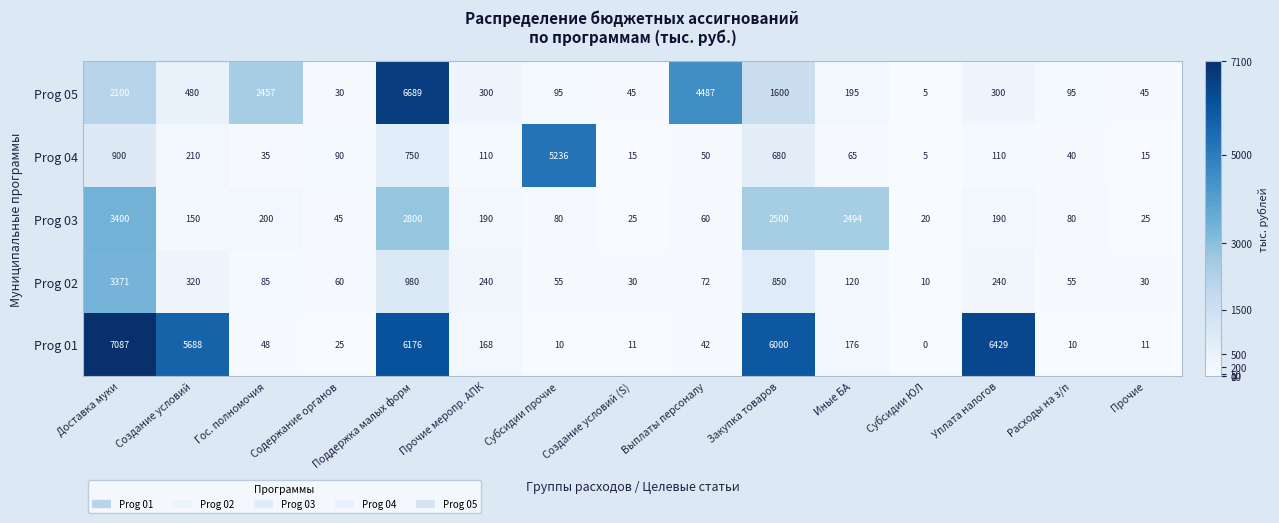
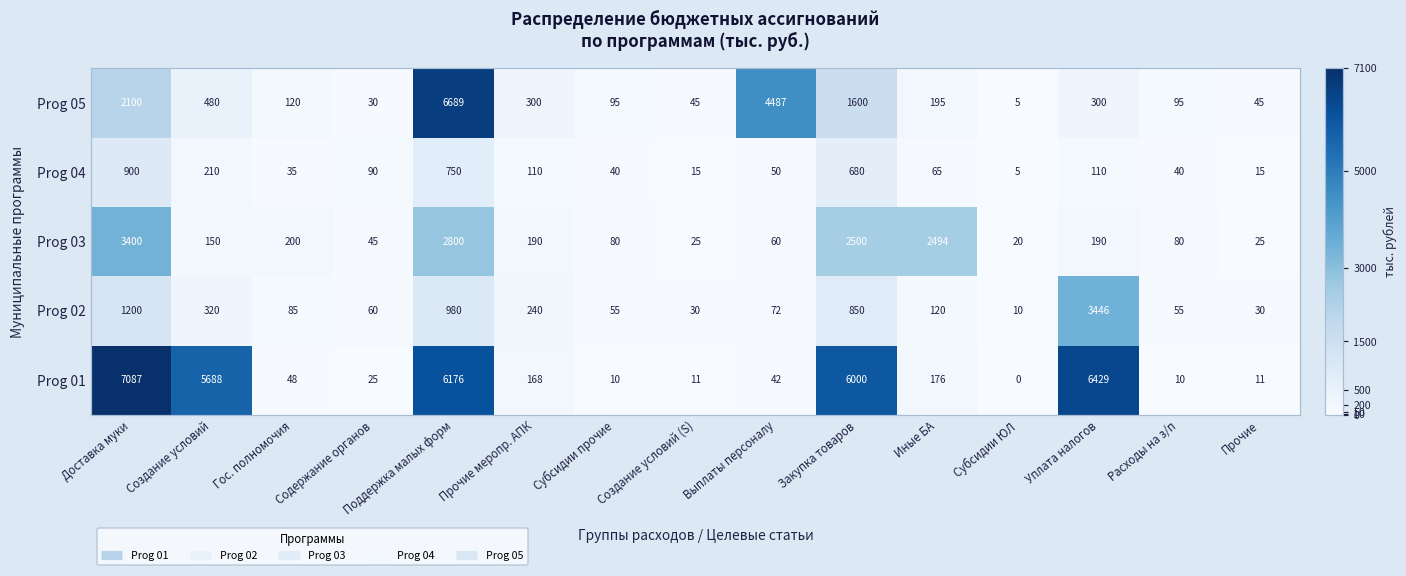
Prog 05, Гос. полномочия: 2457 -> 120
Prog 04, Субсидии прочие: 5236 -> 40
Prog 02, Доставка муки: 3371 -> 1200
Prog 02, Уплата налогов: 240 -> 3446
